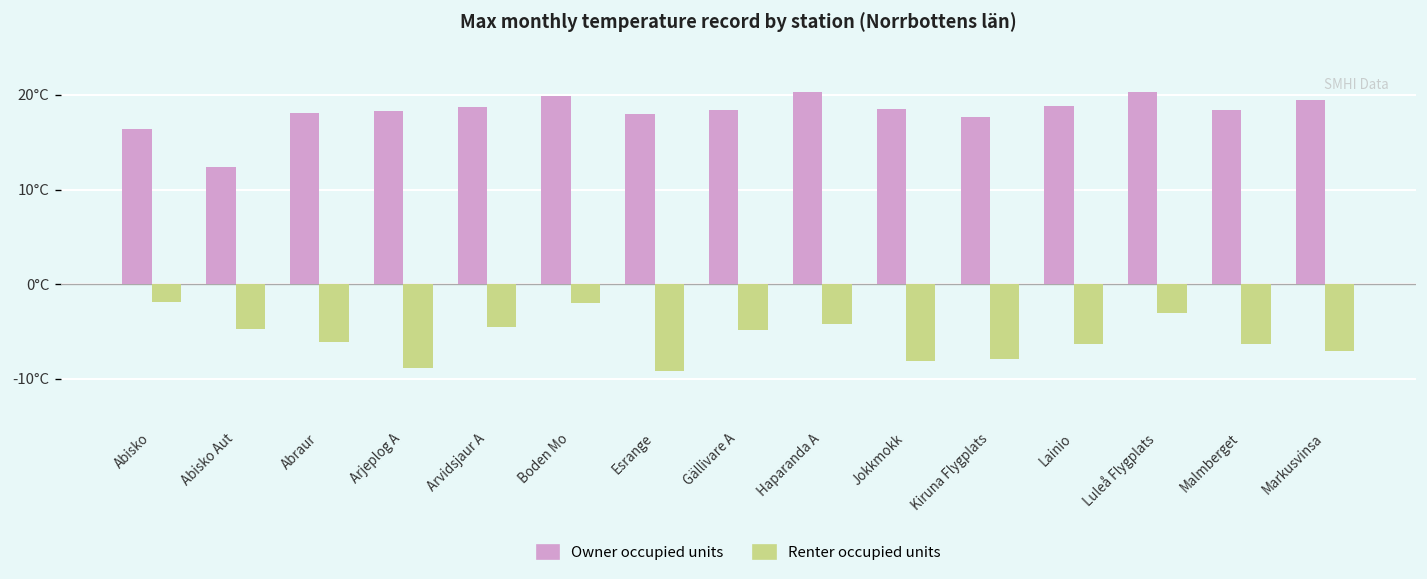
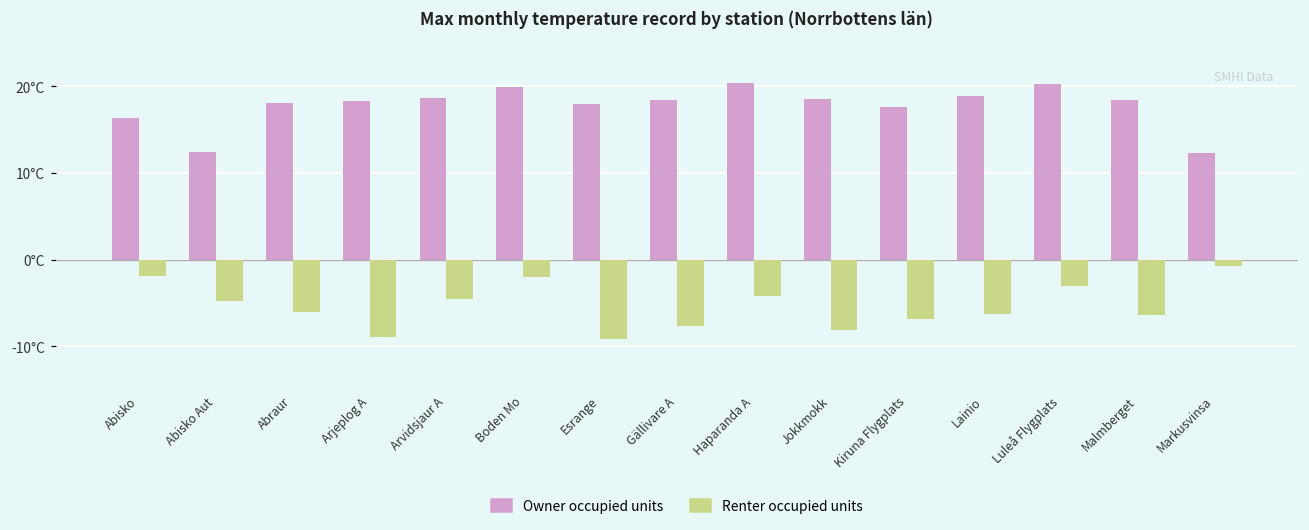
Renter occupied units, Gällivare A: -5°C -> -8°C
Renter occupied units, Kiruna Flygplats: -8°C -> -7°C
Owner occupied units, Markusvinsa: 19°C -> 12°C
Renter occupied units, Markusvinsa: -7°C -> -1°C
